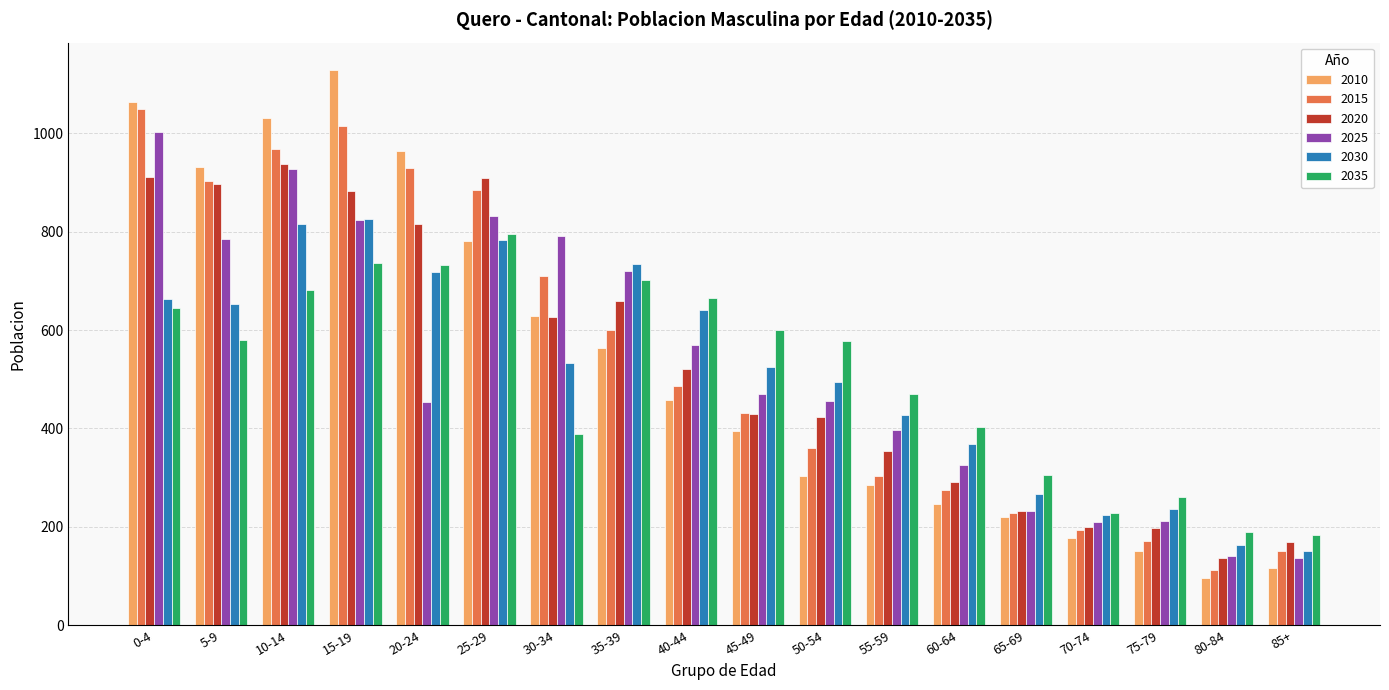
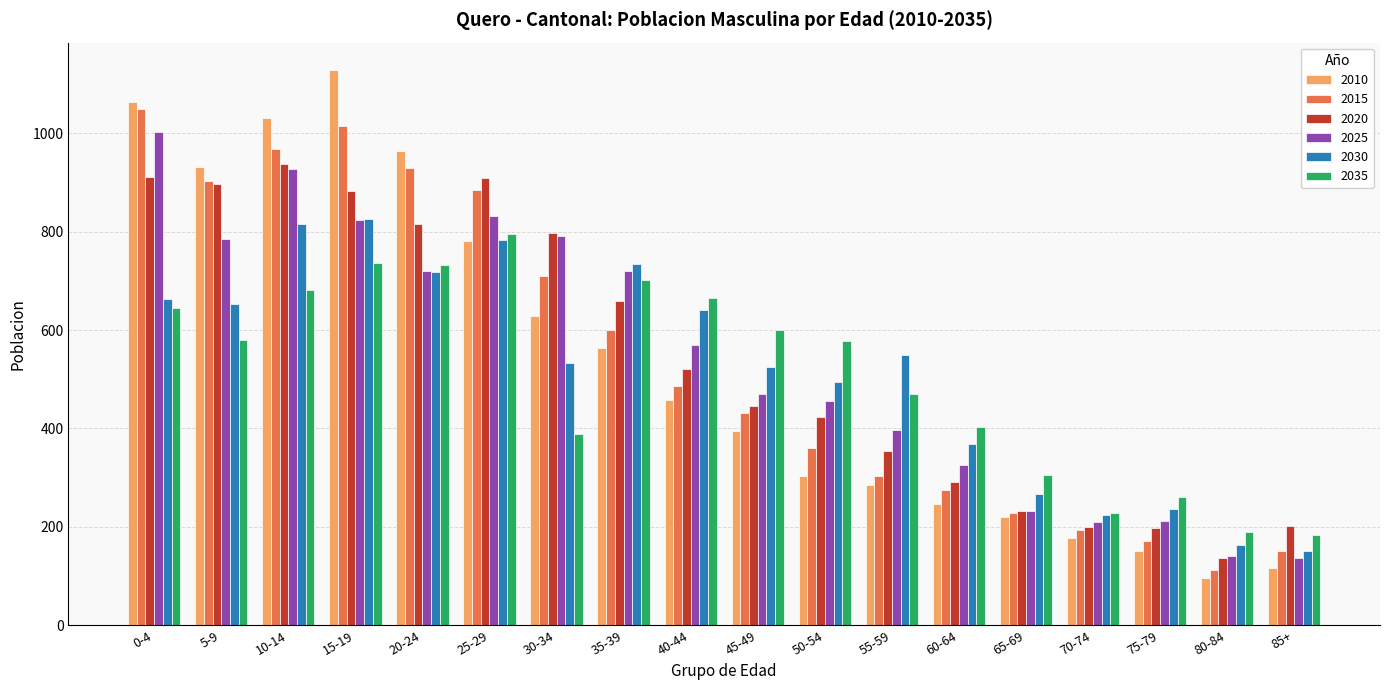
2025, 20-24: 450 -> 720
2020, 30-34: 630 -> 800
2020, 45-49: 430 -> 450
2030, 55-59: 430 -> 550
2020, 85+: 170 -> 200
